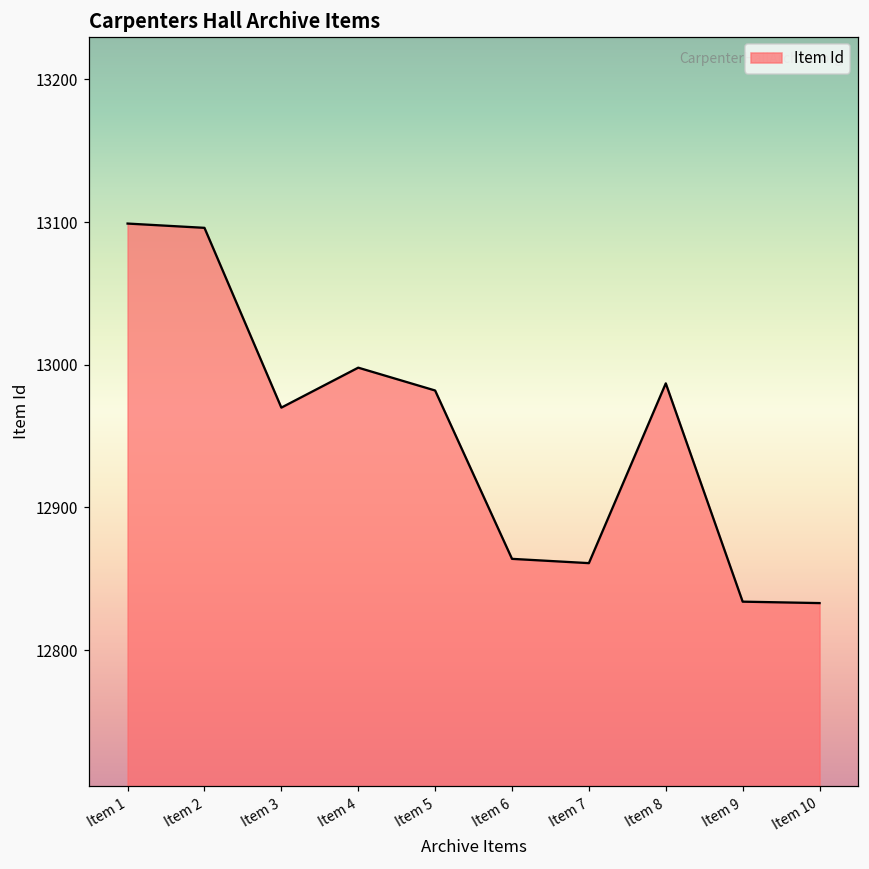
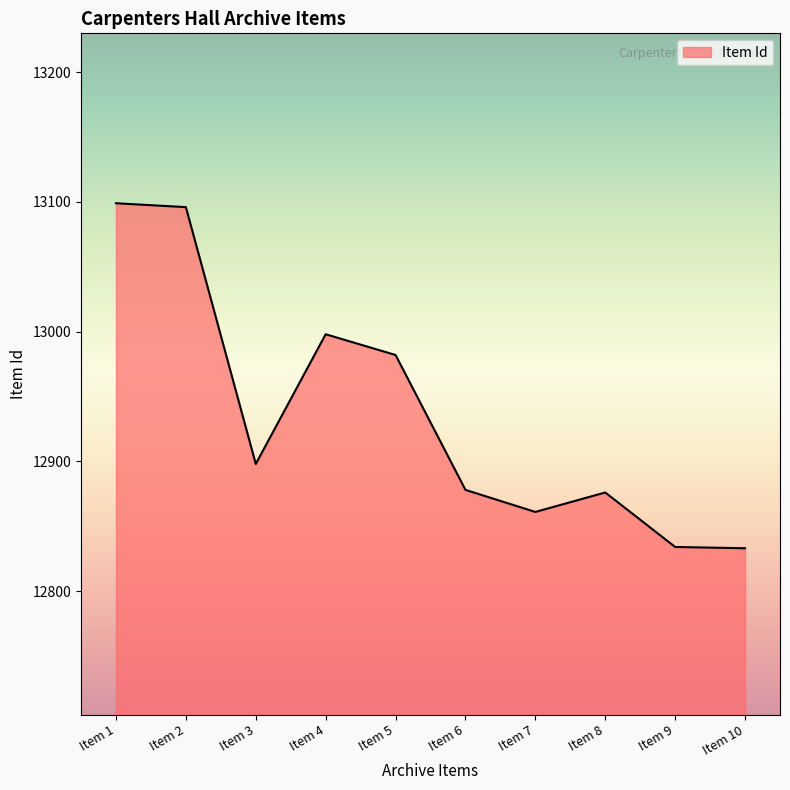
Item 3: 12970 -> 12898
Item 6: 12864 -> 12878
Item 8: 12987 -> 12876
